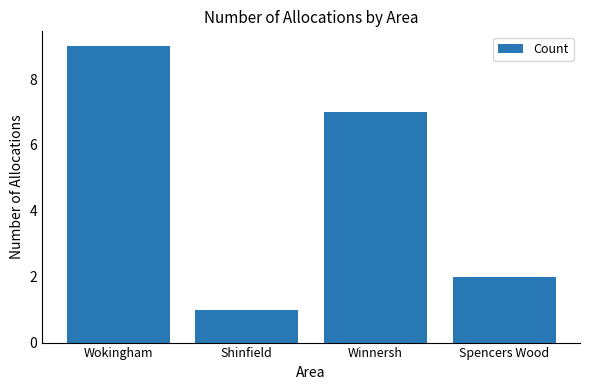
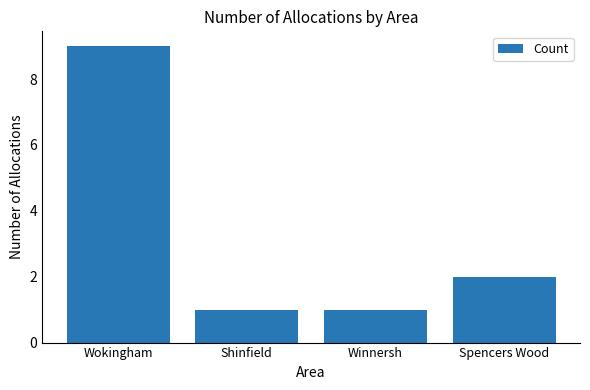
Winnersh: 7 -> 1
